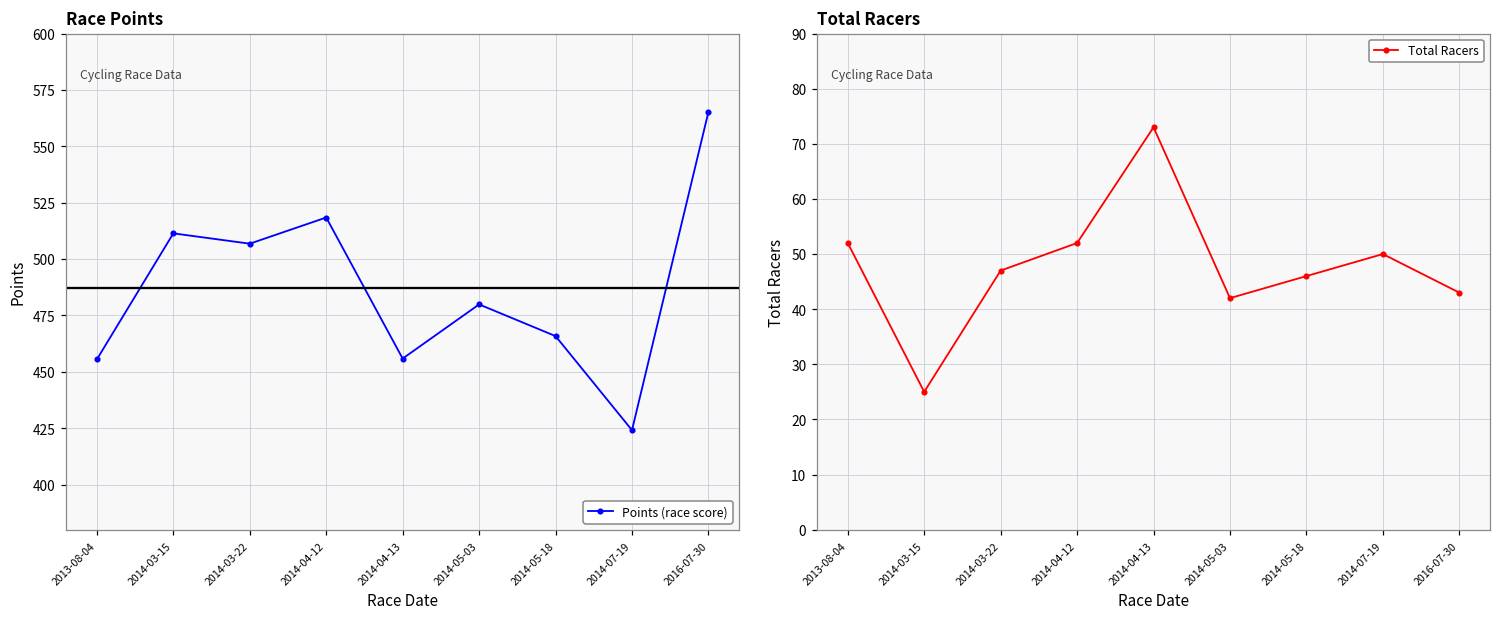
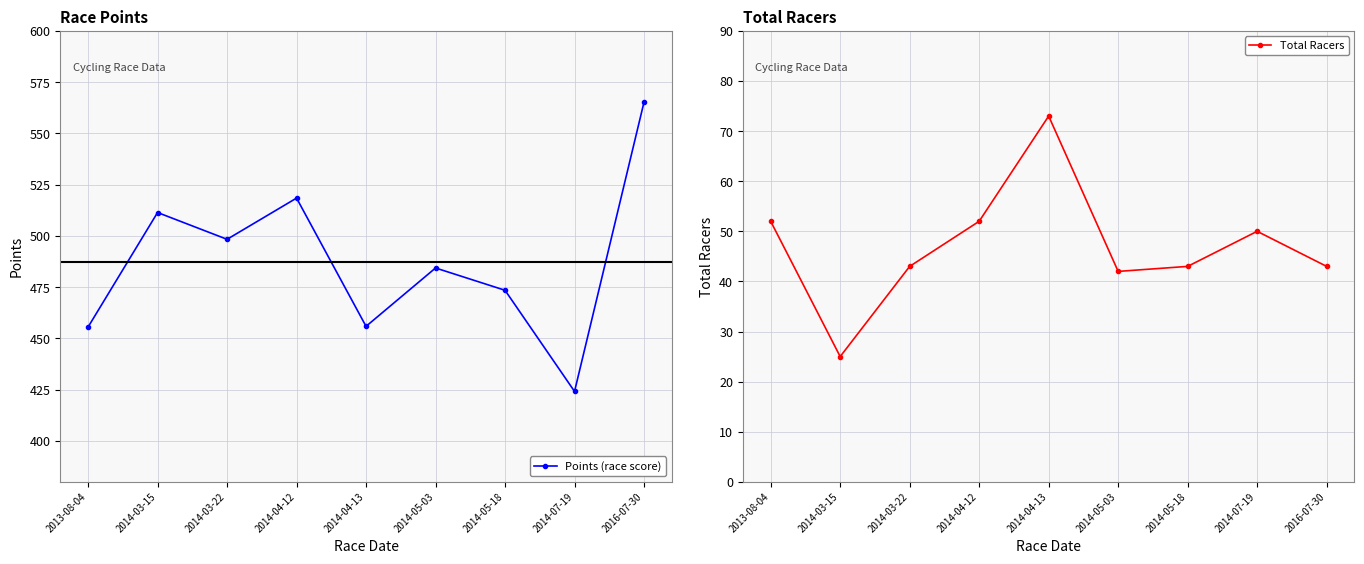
Race Points, 2014-03-22: 507 -> 498
Race Points, 2014-05-03: 480 -> 484
Race Points, 2014-05-18: 466 -> 473
Total Racers, 2014-03-22: 47 -> 43
Total Racers, 2014-05-18: 46 -> 43
